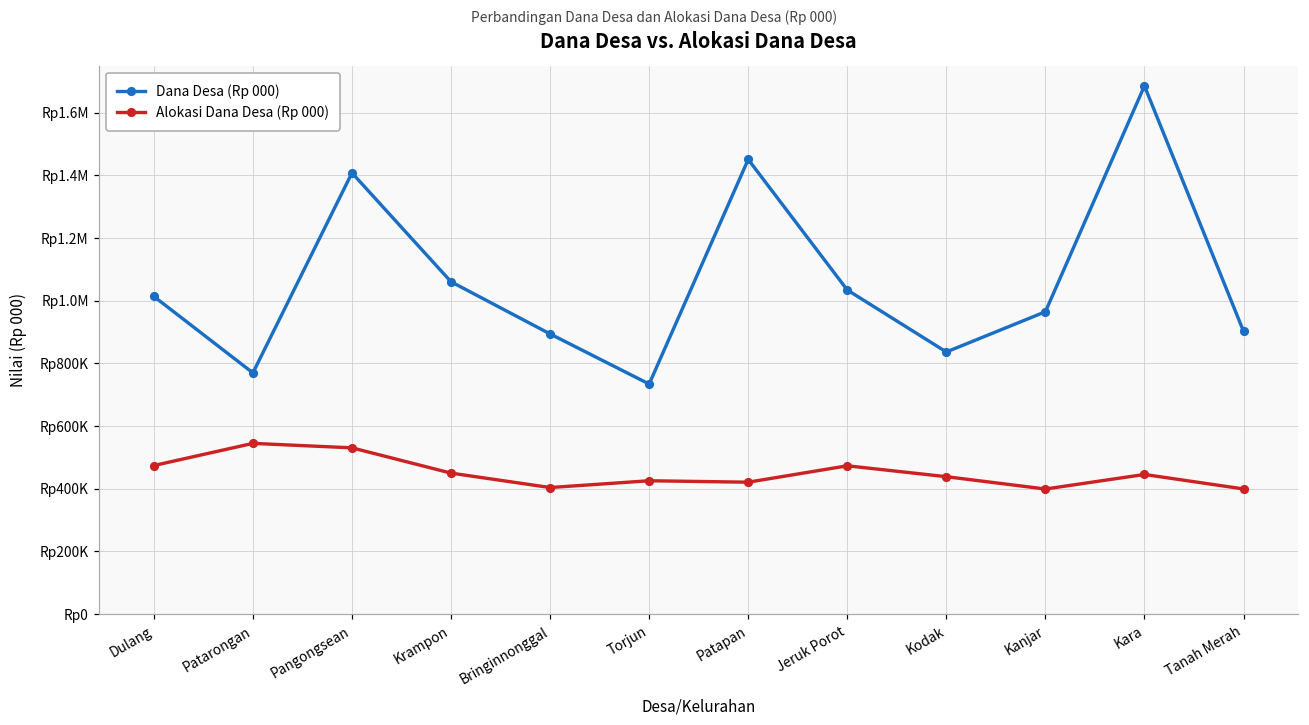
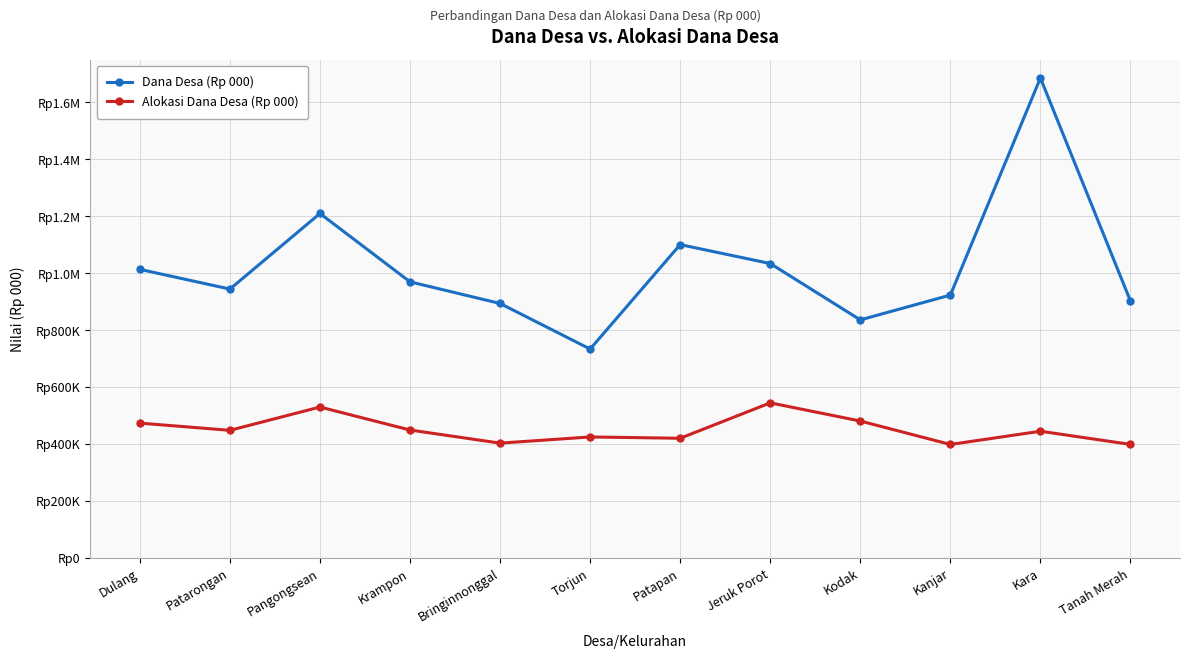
Dana Desa (Rp 000), Patarongan: Rp770000 -> Rp940000
Alokasi Dana Desa (Rp 000), Patarongan: Rp540000 -> Rp450000
Dana Desa (Rp 000), Pangongsean: Rp1410000 -> Rp1210000
Dana Desa (Rp 000), Krampon: Rp1060000 -> Rp970000
Dana Desa (Rp 000), Patapan: Rp1450000 -> Rp1100000
Alokasi Dana Desa (Rp 000), Jeruk Porot: Rp470000 -> Rp550000
Alokasi Dana Desa (Rp 000), Kodak: Rp440000 -> Rp480000
Dana Desa (Rp 000), Kanjar: Rp960000 -> Rp920000
